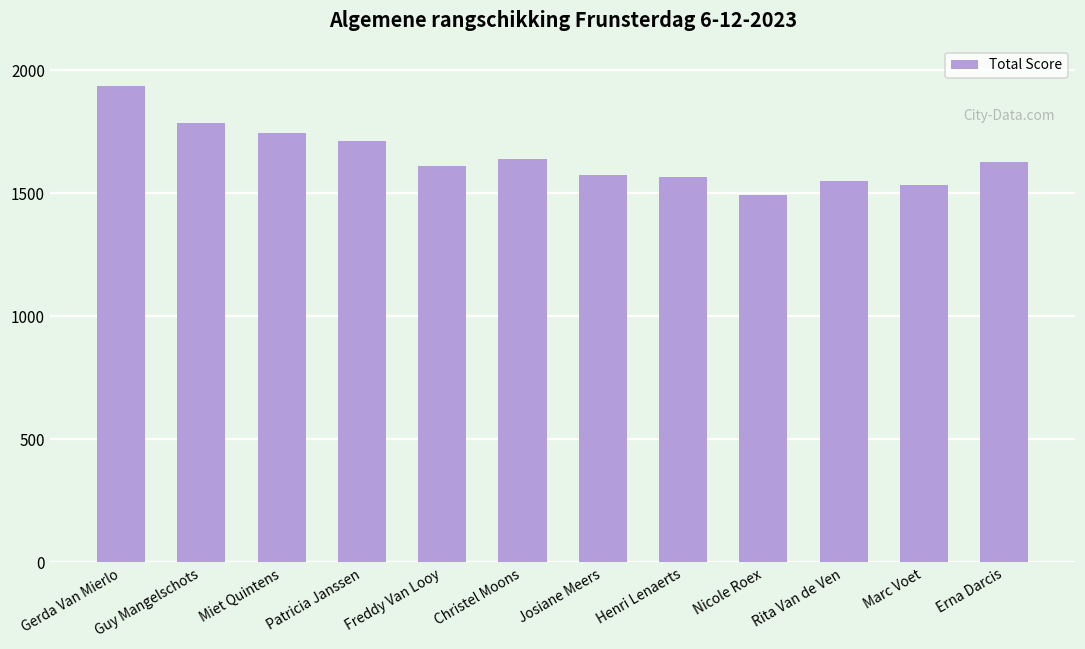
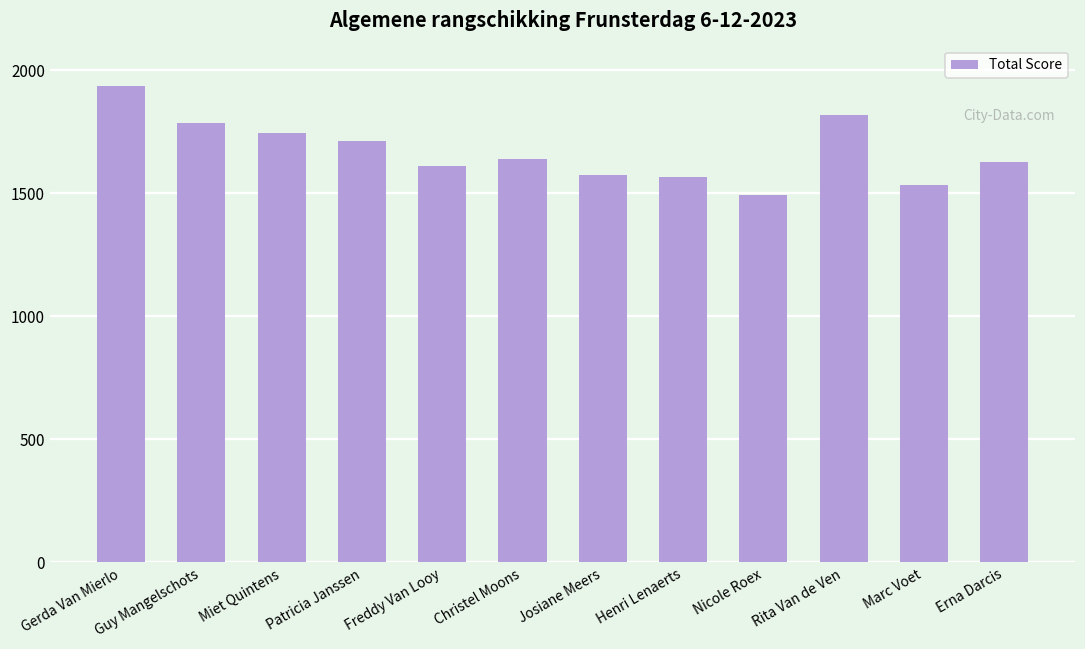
Rita Van de Ven: 1550 -> 1820
